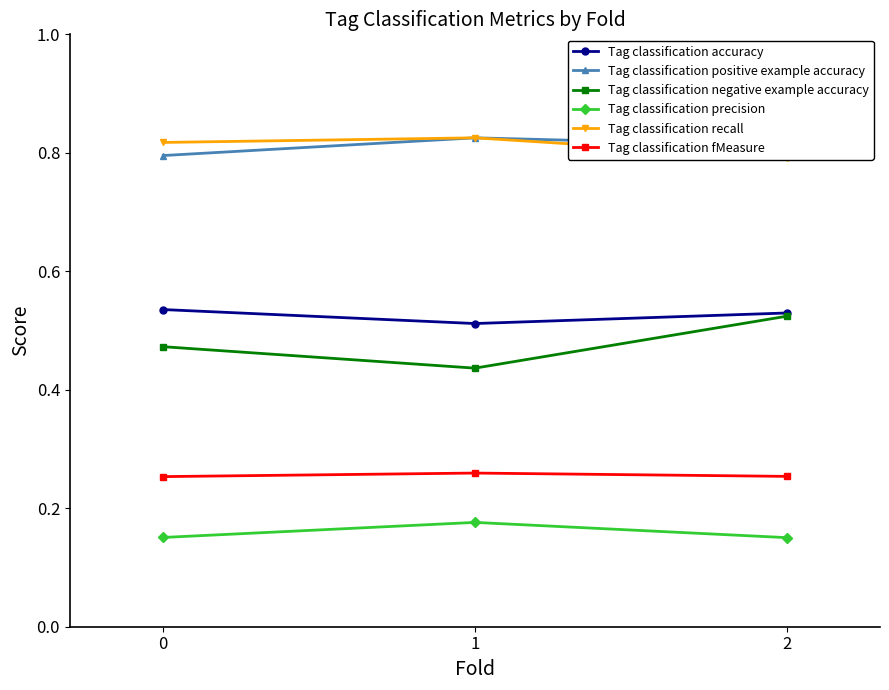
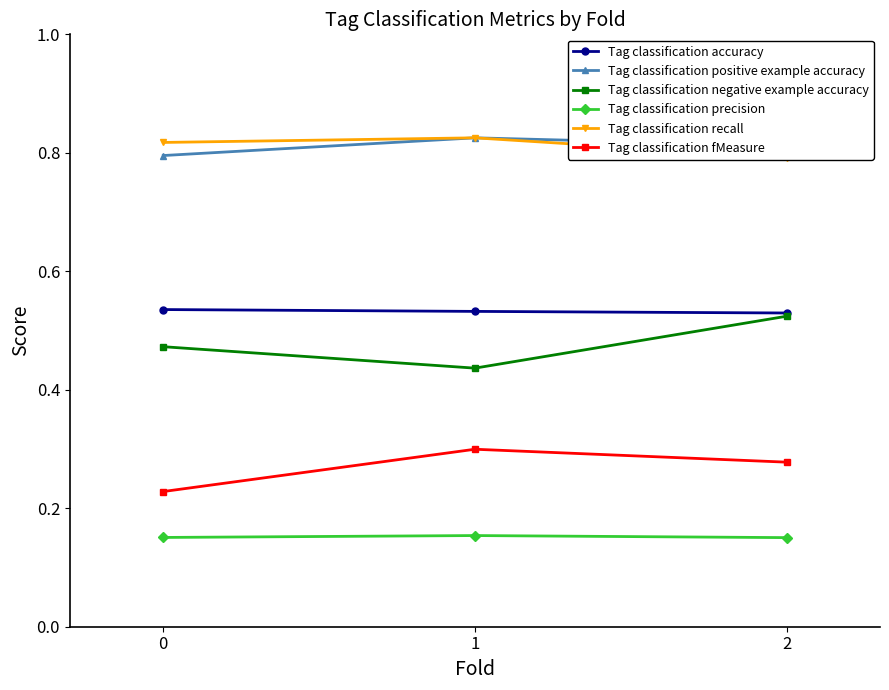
Tag classification fMeasure, 0: 0.25 -> 0.23
Tag classification accuracy, 1: 0.51 -> 0.53
Tag classification precision, 1: 0.18 -> 0.15
Tag classification fMeasure, 1: 0.26 -> 0.30
Tag classification fMeasure, 2: 0.25 -> 0.28
